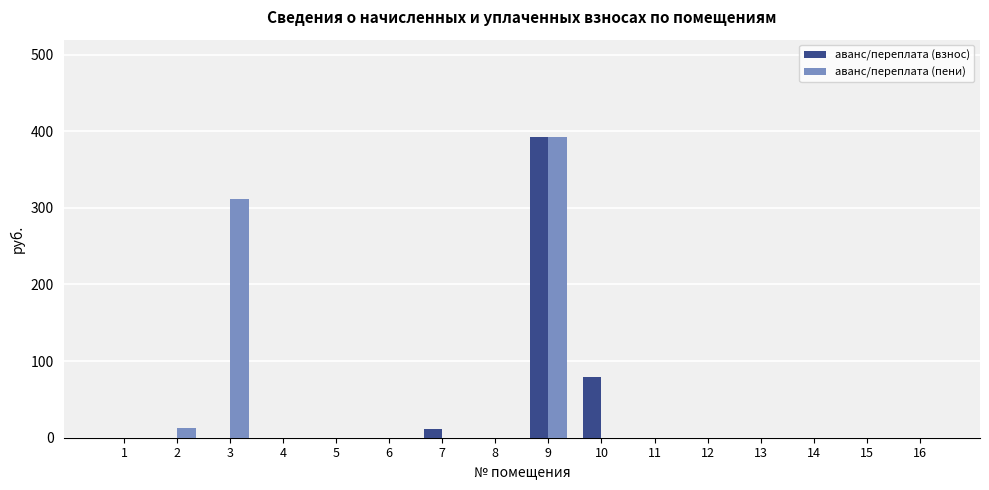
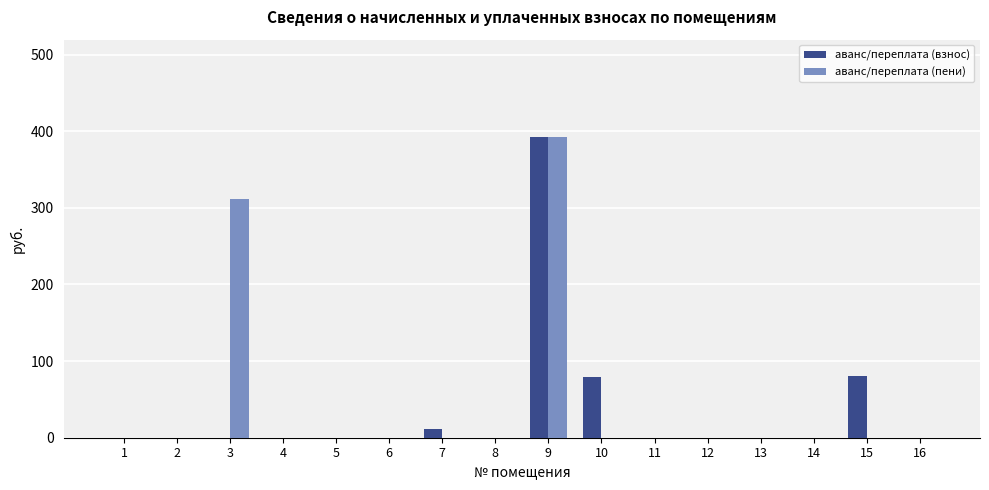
аванс/переплата (пени), 2: 10 -> 0
аванс/переплата (взнос), 15: 0 -> 80
